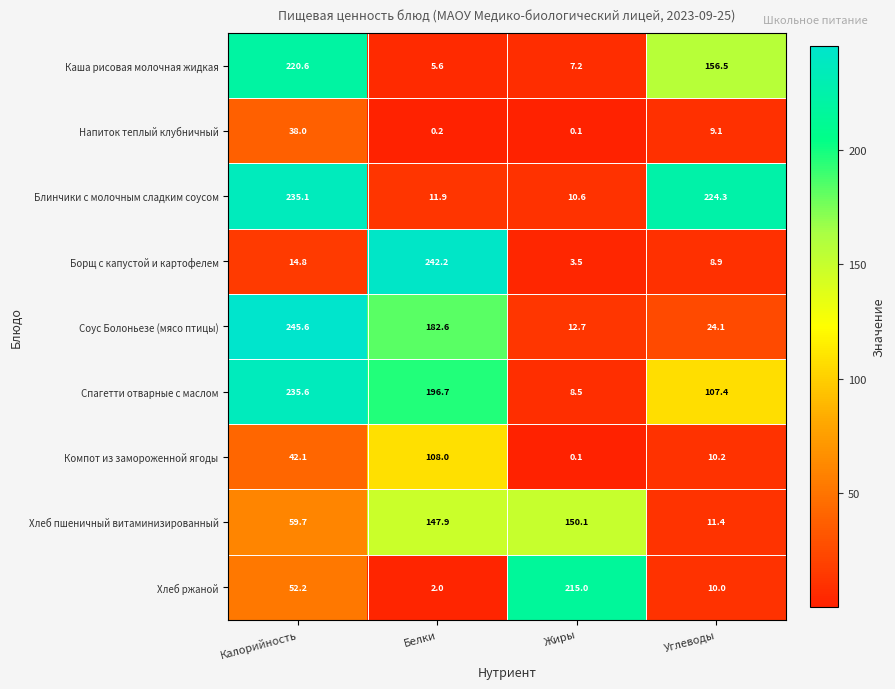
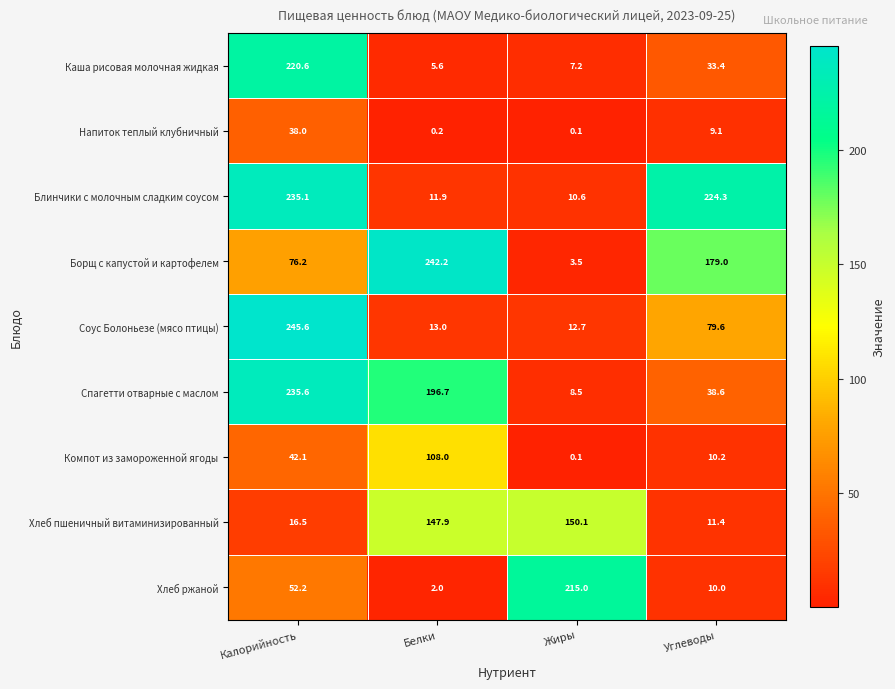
Каша рисовая молочная жидкая, Углеводы: 156.5 -> 33.4
Борщ с капустой и картофелем, Калорийность: 14.8 -> 76.2
Борщ с капустой и картофелем, Углеводы: 8.9 -> 179.0
Соус Болоньезе (мясо птицы), Белки: 182.6 -> 13.0
Соус Болоньезе (мясо птицы), Углеводы: 24.1 -> 79.6
Спагетти отварные с маслом, Углеводы: 107.4 -> 38.6
Хлеб пшеничный витаминизированный, Калорийность: 59.7 -> 16.5
